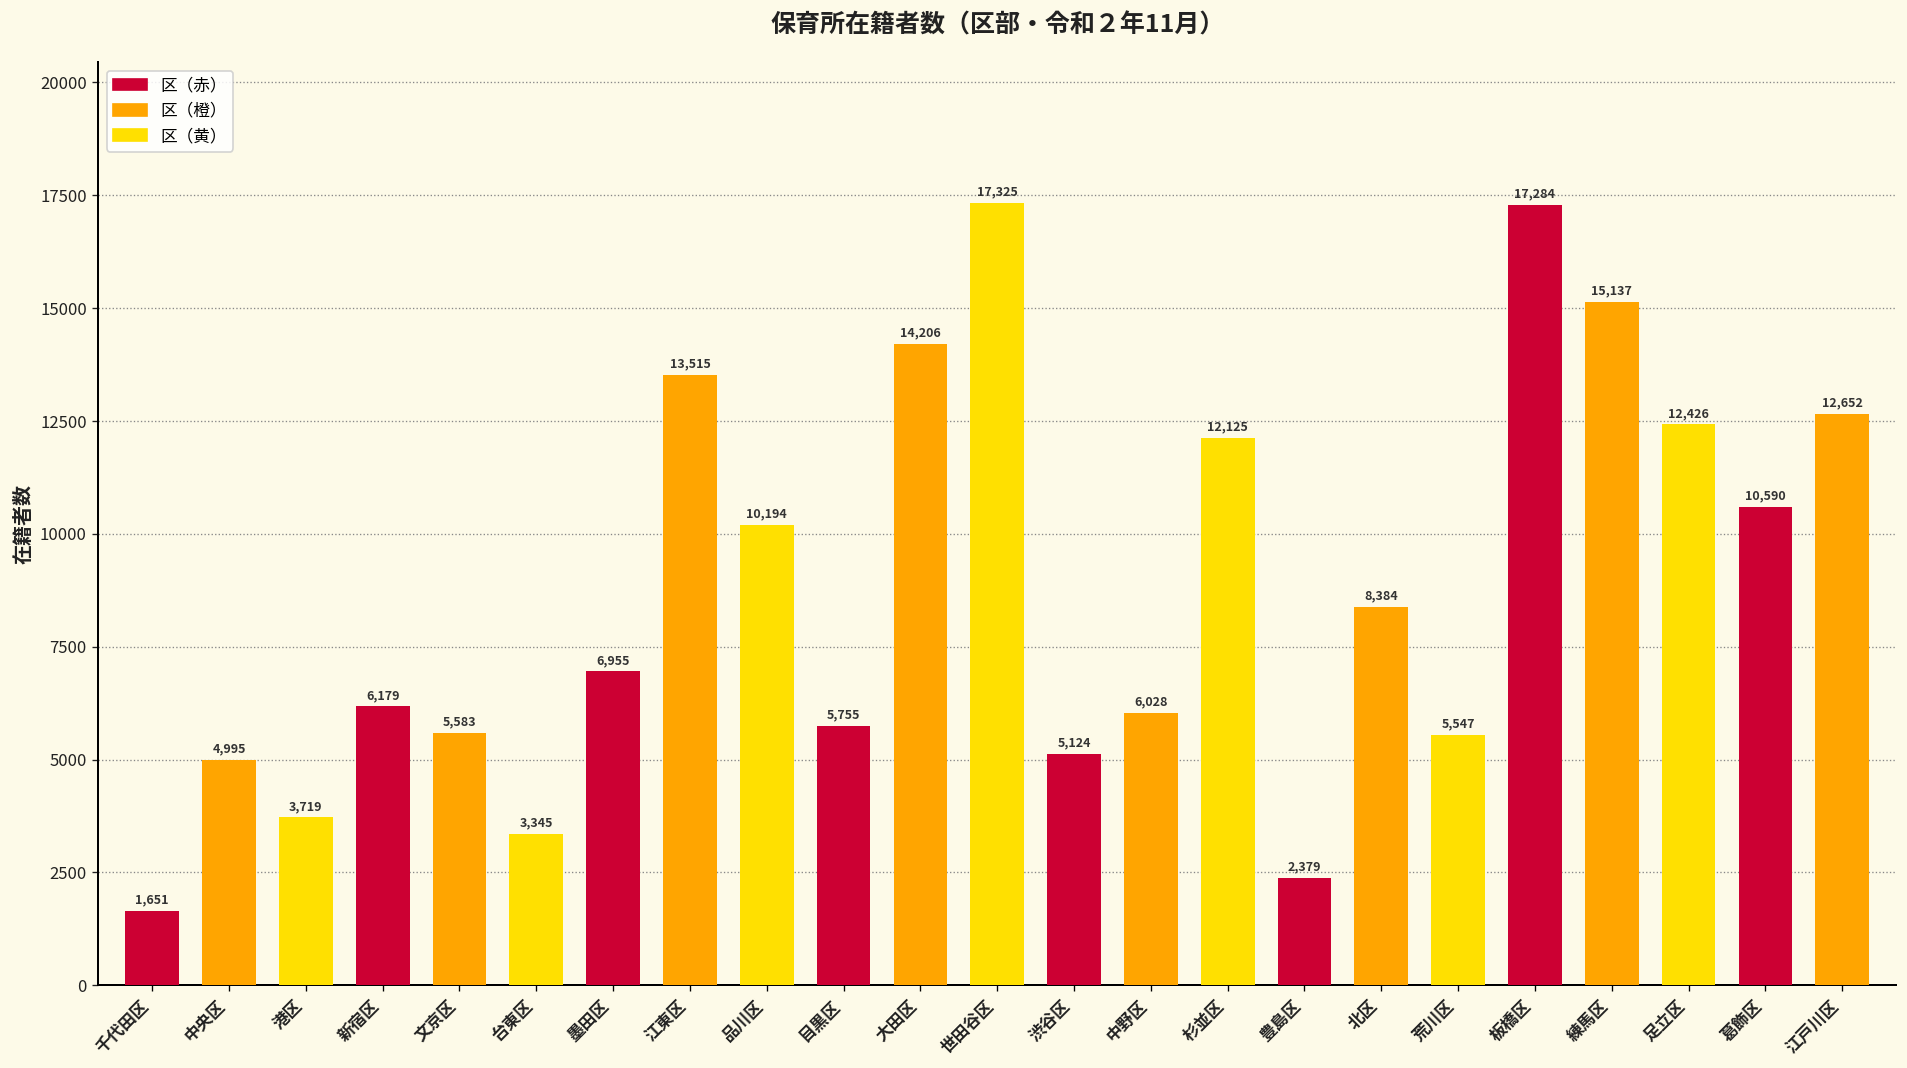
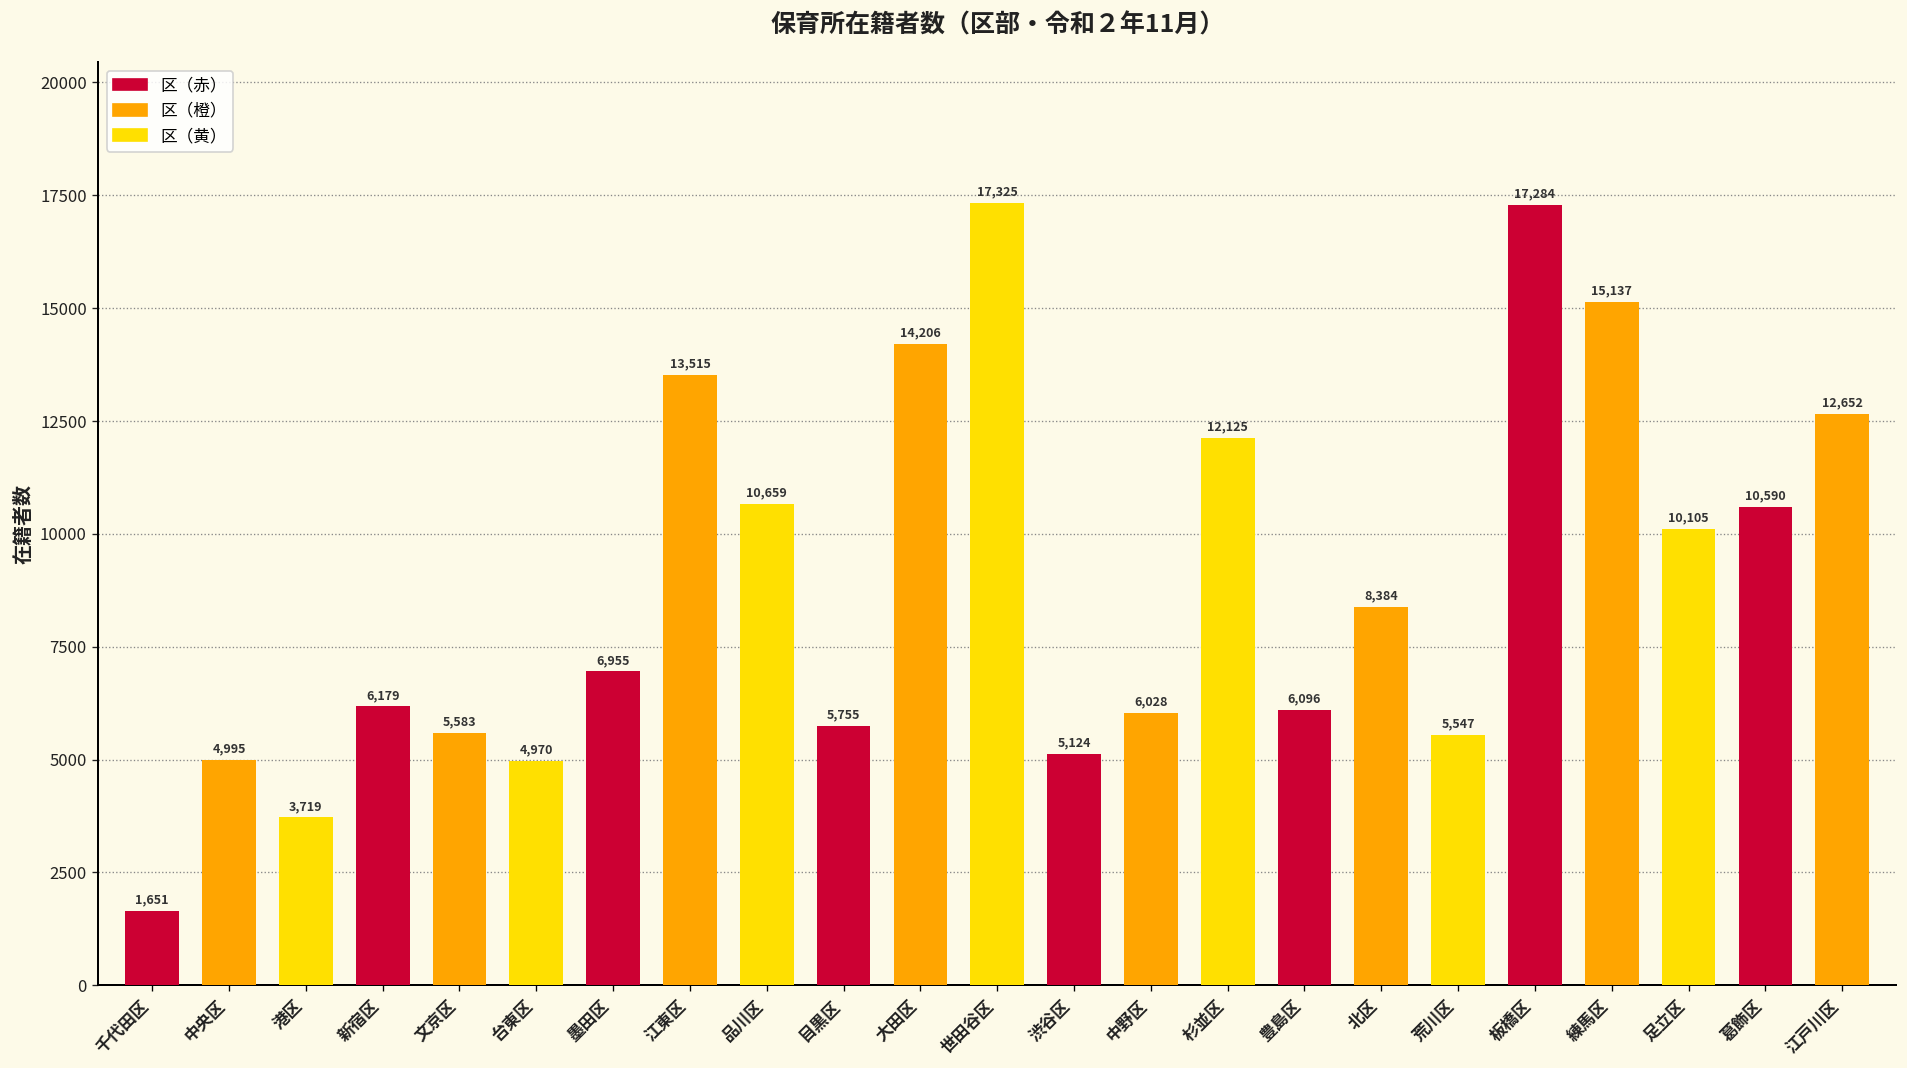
台東区: 3,345 -> 4,970
品川区: 10,194 -> 10,659
豊島区: 2,379 -> 6,096
足立区: 12,426 -> 10,105
